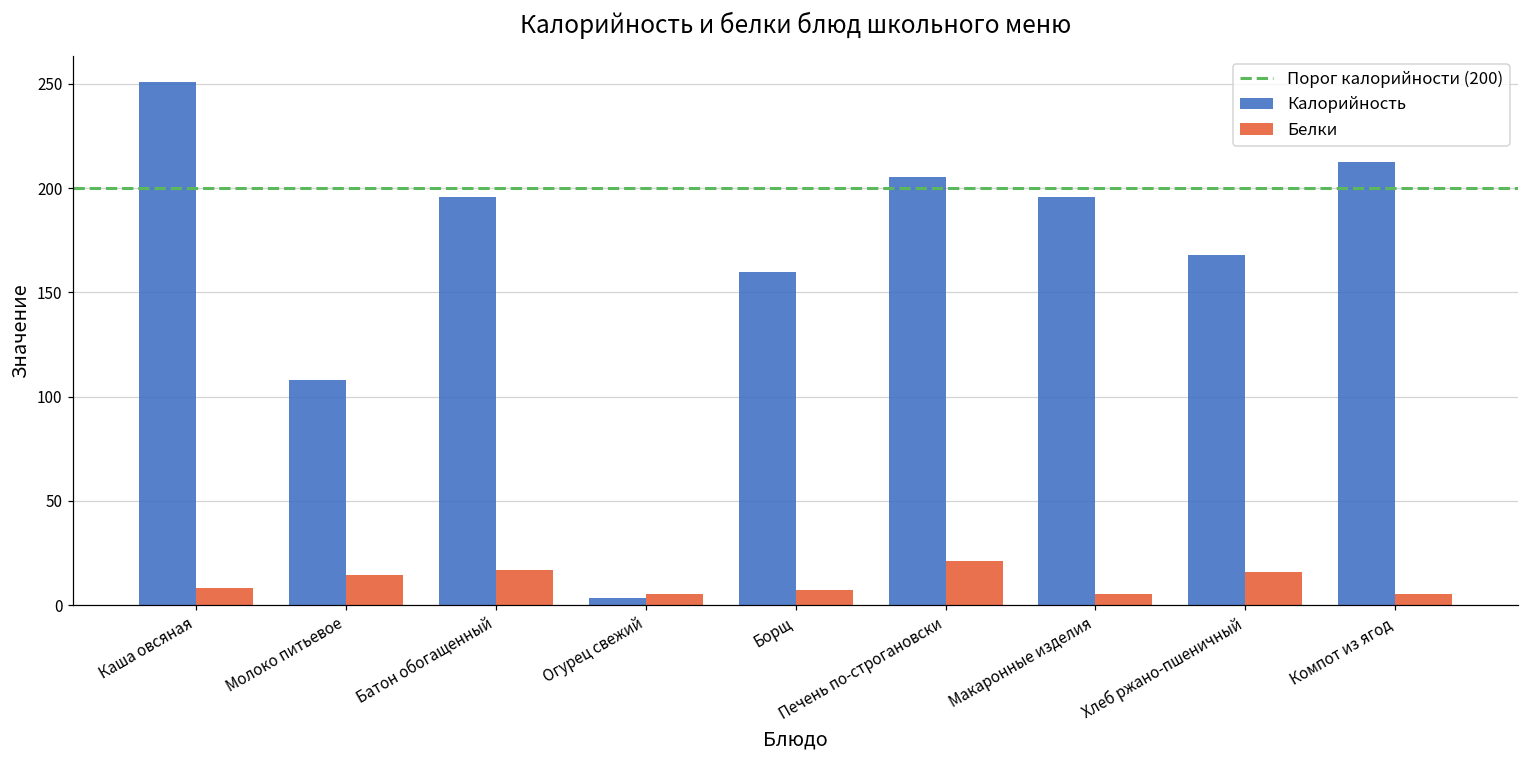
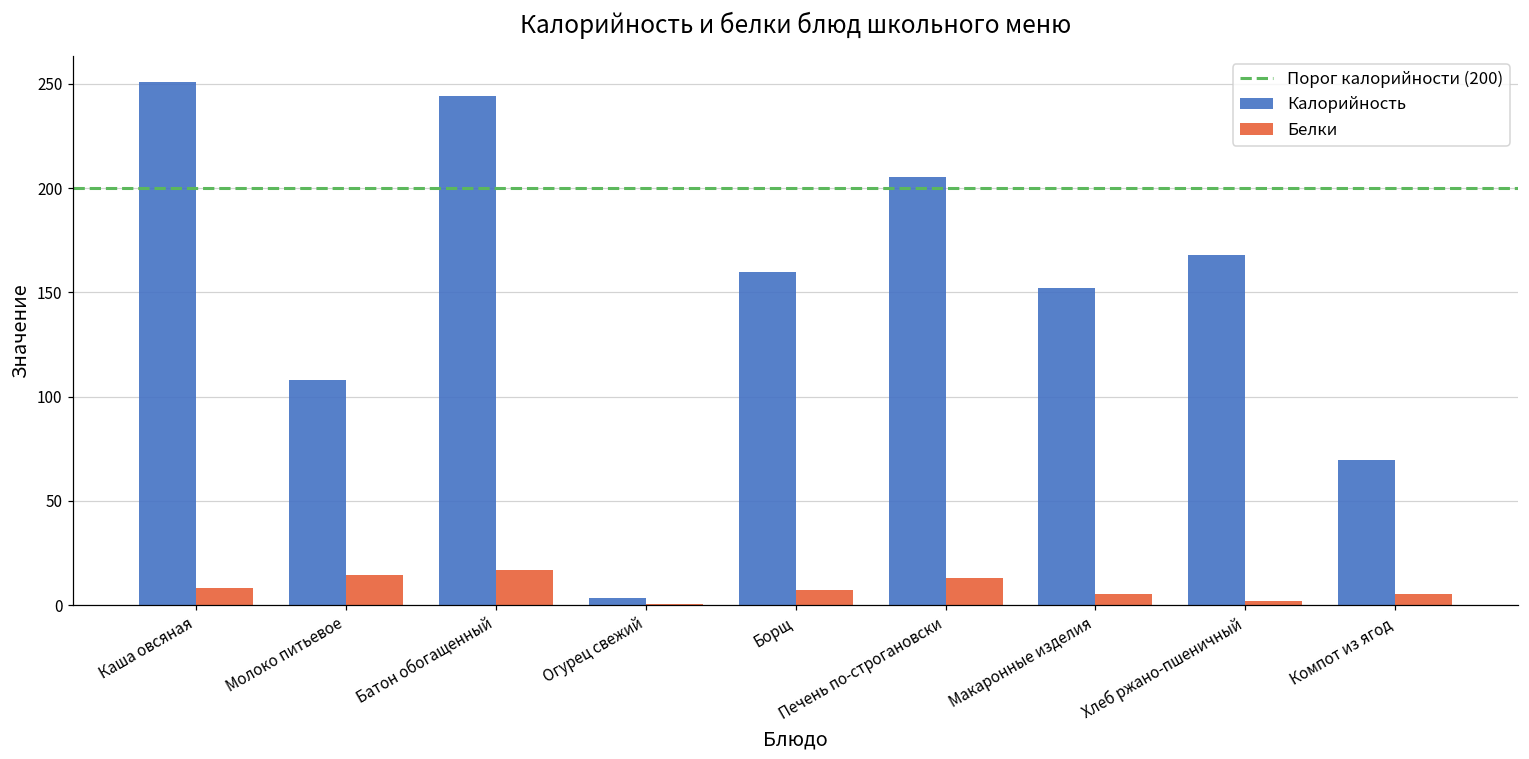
Калорийность, Батон обогащенный: 196 -> 244
Белки, Огурец свежий: 5 -> 0
Белки, Печень по-строгановски: 21 -> 13
Калорийность, Макаронные изделия: 196 -> 152
Белки, Хлеб ржано-пшеничный: 16 -> 2
Калорийность, Компот из ягод: 213 -> 69
